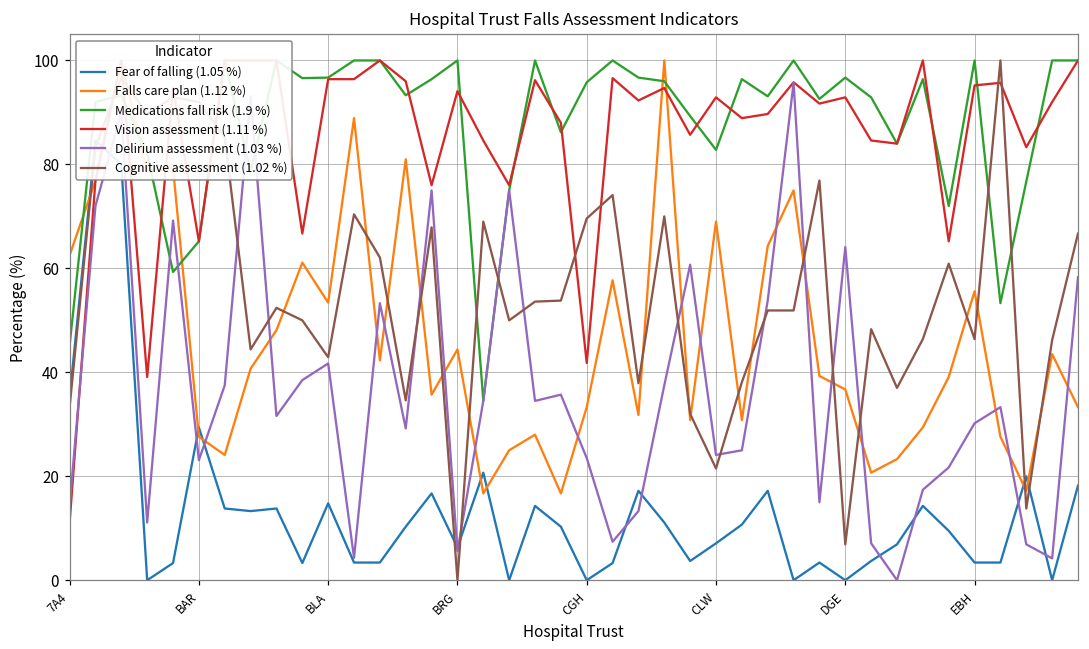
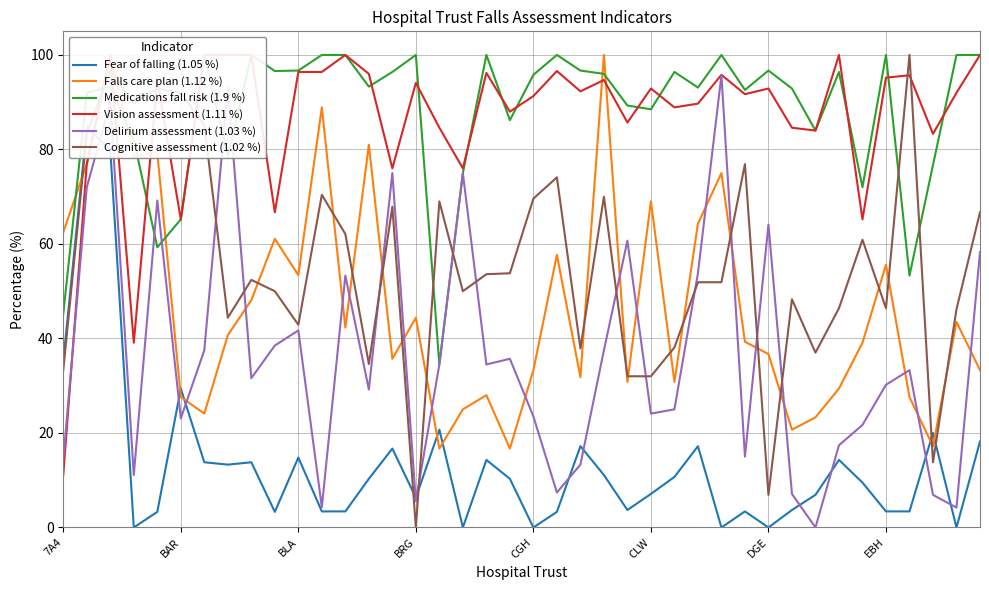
Vision assessment (1.11 %), CGH: 42 -> 91
Medications fall risk (1.9 %), CLW: 83 -> 89
Cognitive assessment (1.02 %), CLW: 22 -> 32
